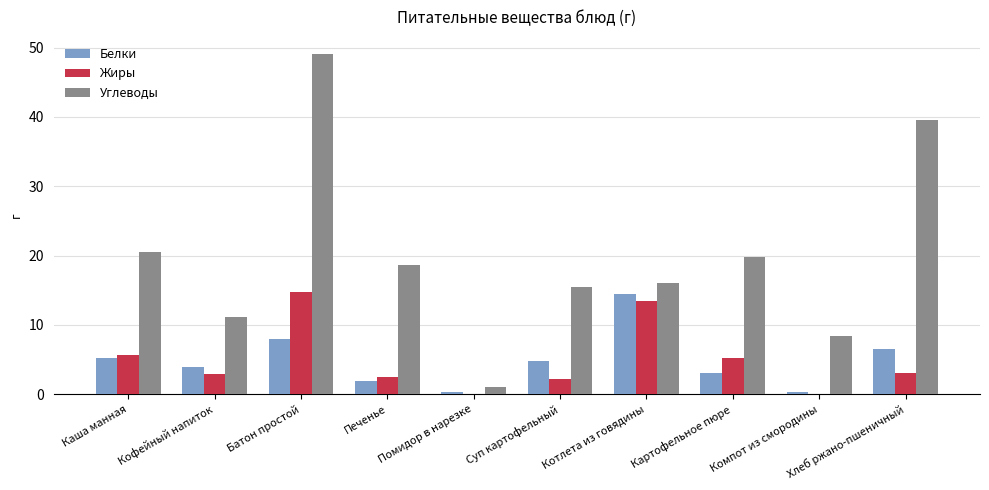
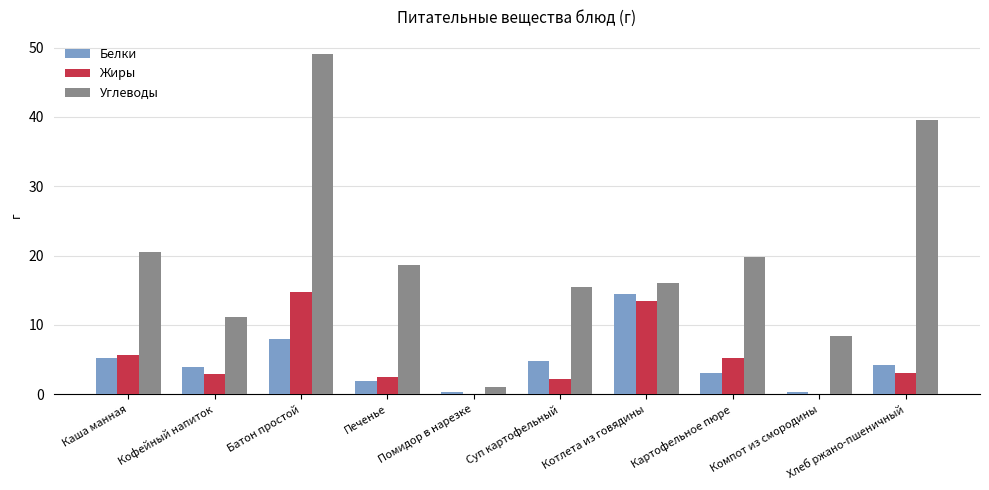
Белки, Хлеб ржано-пшеничный: 7 -> 4
